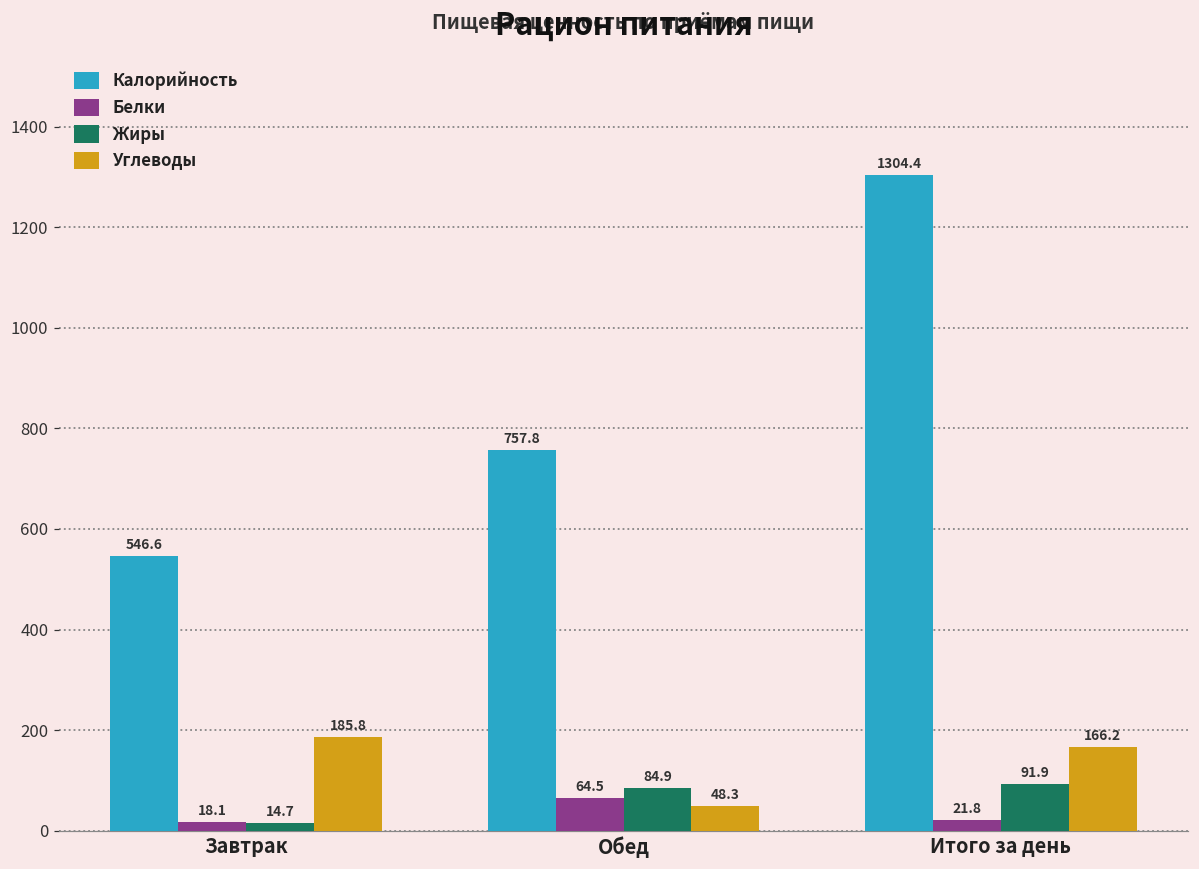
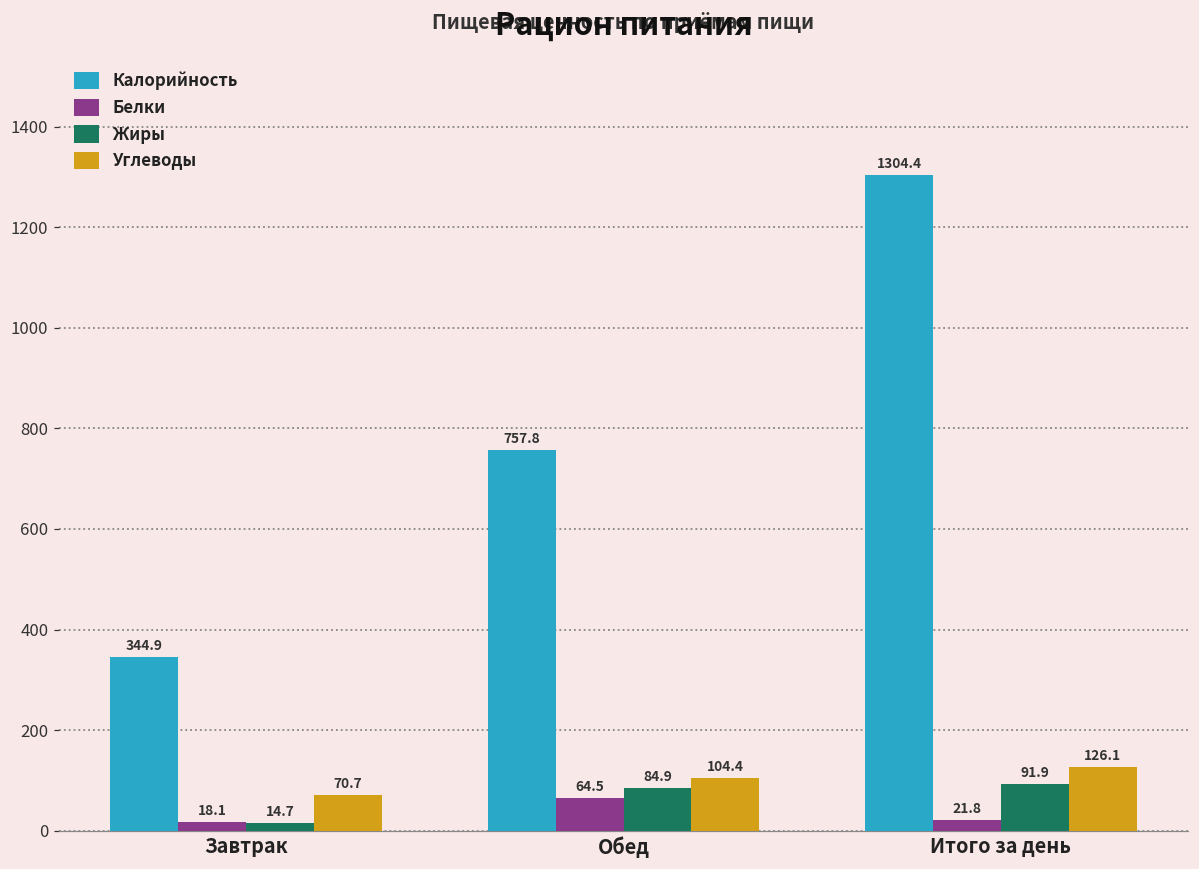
Калорийность, Завтрак: 546.6 -> 344.9
Углеводы, Завтрак: 185.8 -> 70.7
Углеводы, Обед: 48.3 -> 104.4
Углеводы, Итого за день: 166.2 -> 126.1
